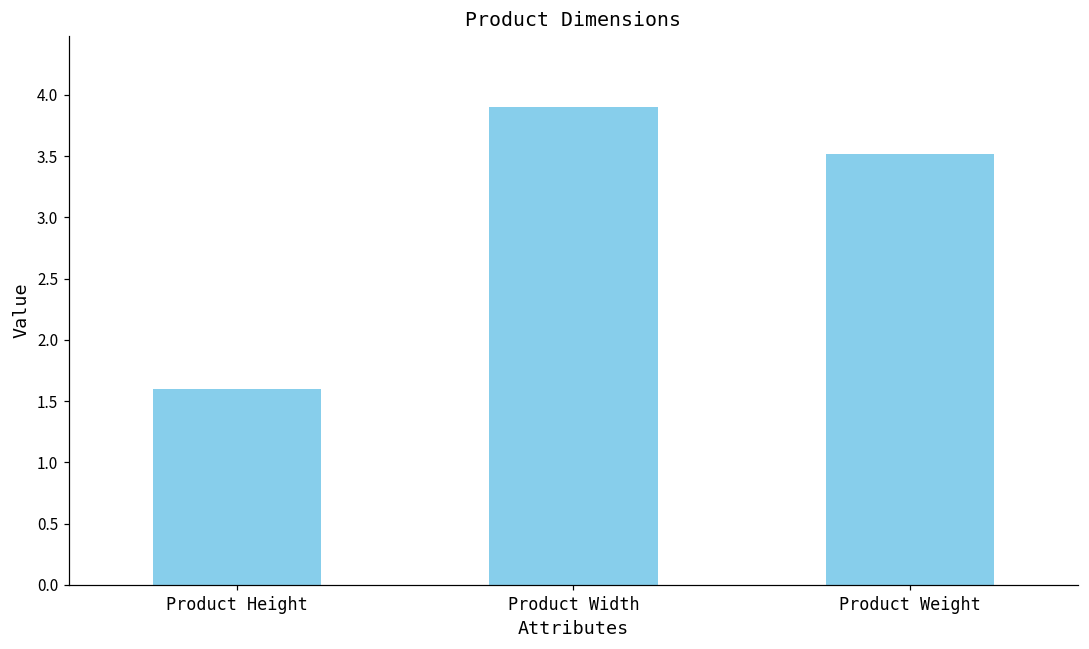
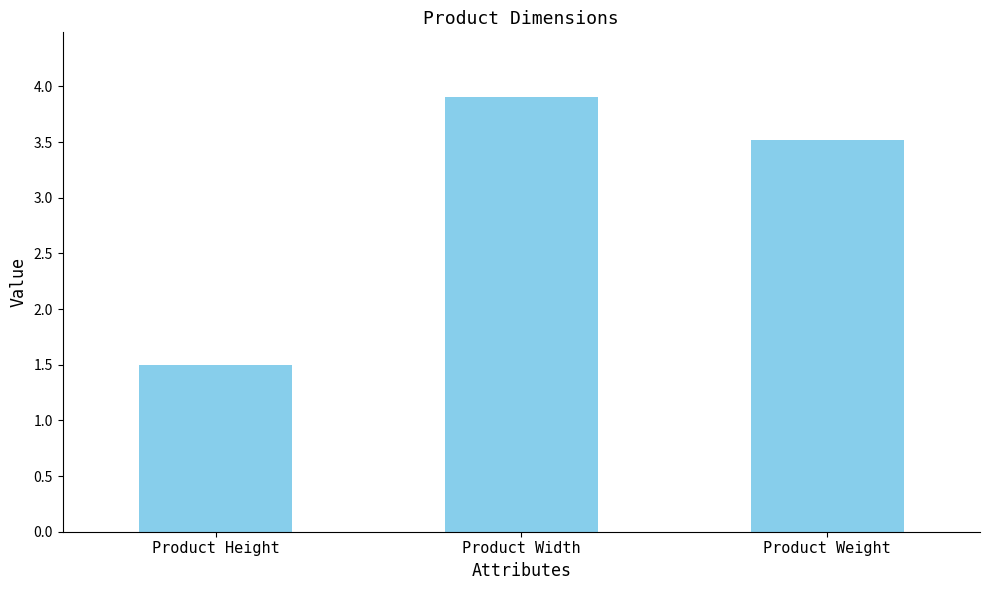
Product Height: 1.6 -> 1.5
